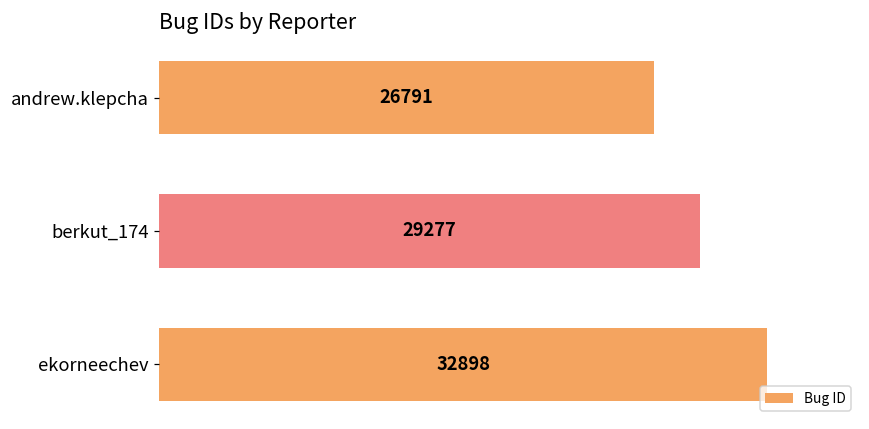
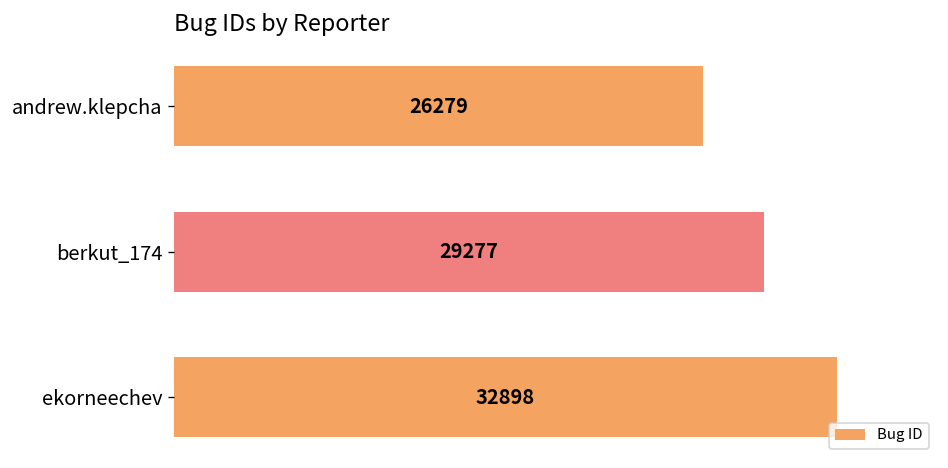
andrew.klepcha: 26791 -> 26279
